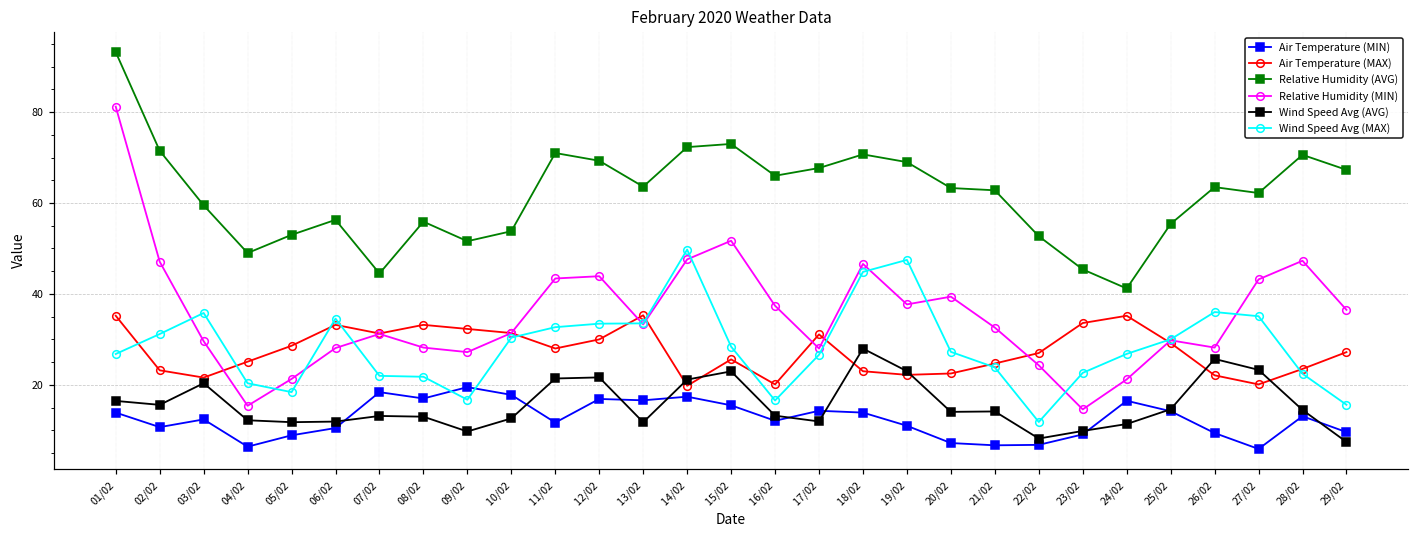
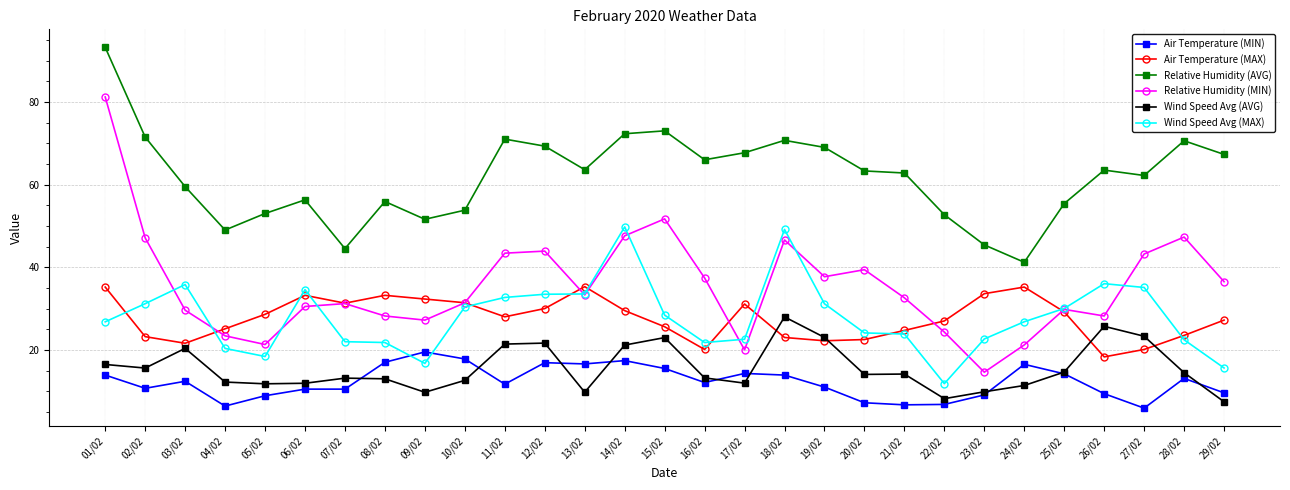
Relative Humidity (MIN), 04/02: 15 -> 23
Relative Humidity (MIN), 06/02: 28 -> 31
Air Temperature (MIN), 07/02: 18 -> 11
Wind Speed Avg (AVG), 13/02: 12 -> 10
Air Temperature (MAX), 14/02: 20 -> 30
Wind Speed Avg (MAX), 16/02: 17 -> 22
Relative Humidity (MIN), 17/02: 28 -> 20
Wind Speed Avg (MAX), 17/02: 27 -> 23
Wind Speed Avg (MAX), 18/02: 45 -> 49
Wind Speed Avg (MAX), 19/02: 47 -> 31
Wind Speed Avg (MAX), 20/02: 27 -> 24
Air Temperature (MAX), 26/02: 22 -> 18
